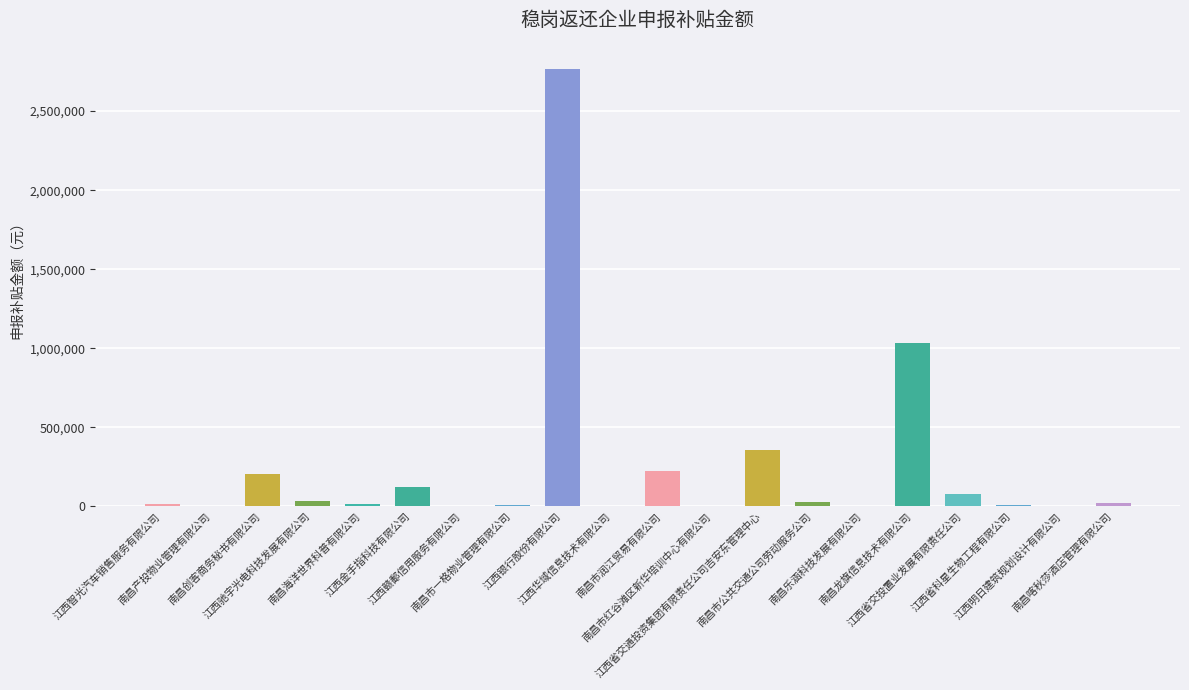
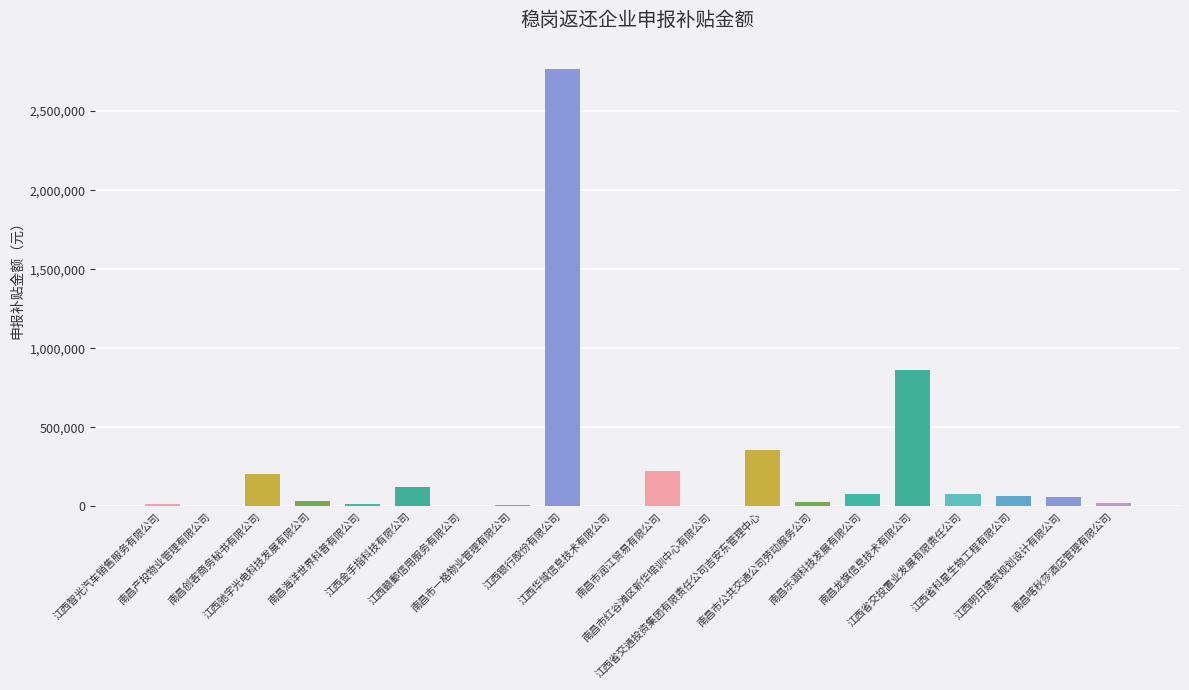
南昌乐涵科技发展有限公司: 0 -> 80,000
南昌龙旗信息技术有限公司: 1,030,000 -> 860,000
江西省科星生物工程有限公司: 10,000 -> 60,000
江西明日建筑规划设计有限公司: 0 -> 60,000
